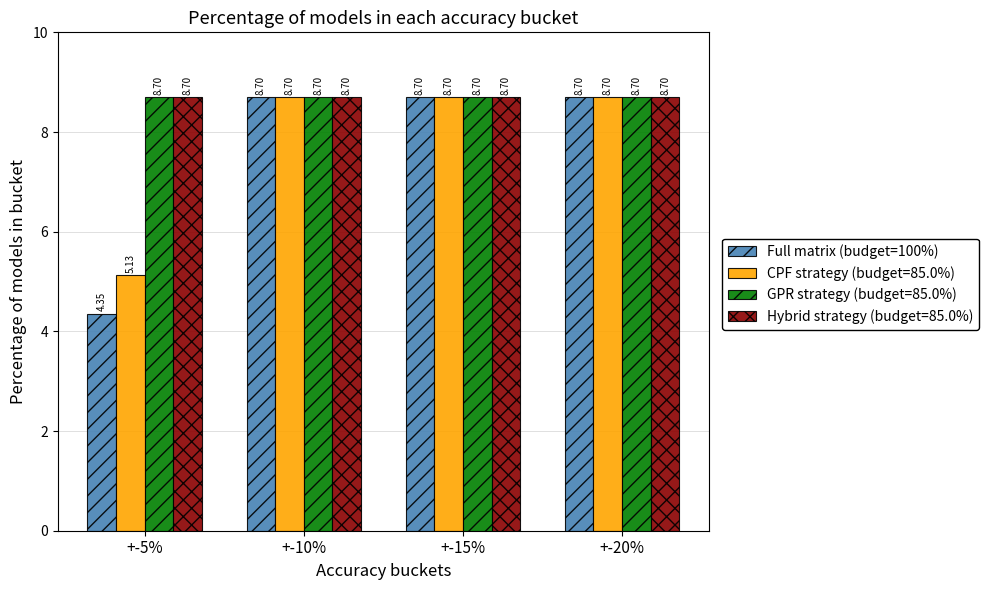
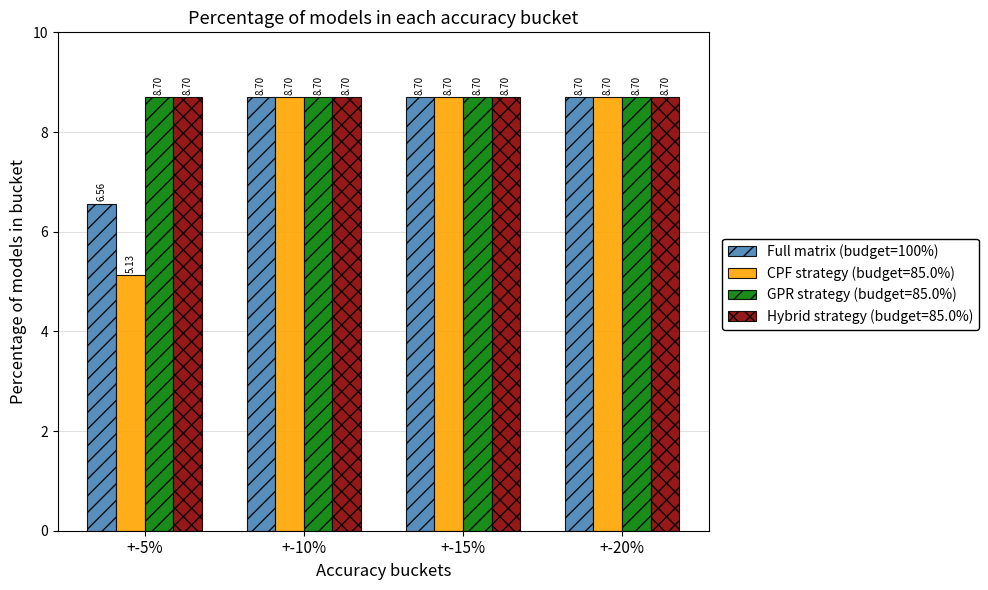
Full matrix (budget=100%), +-5%: 4.35 -> 6.56
